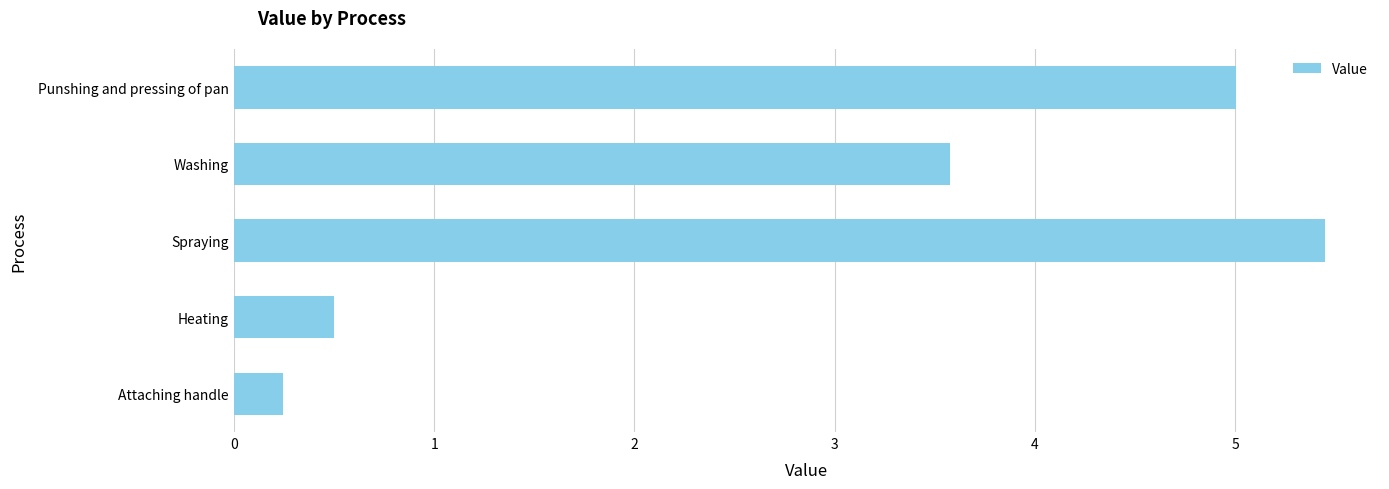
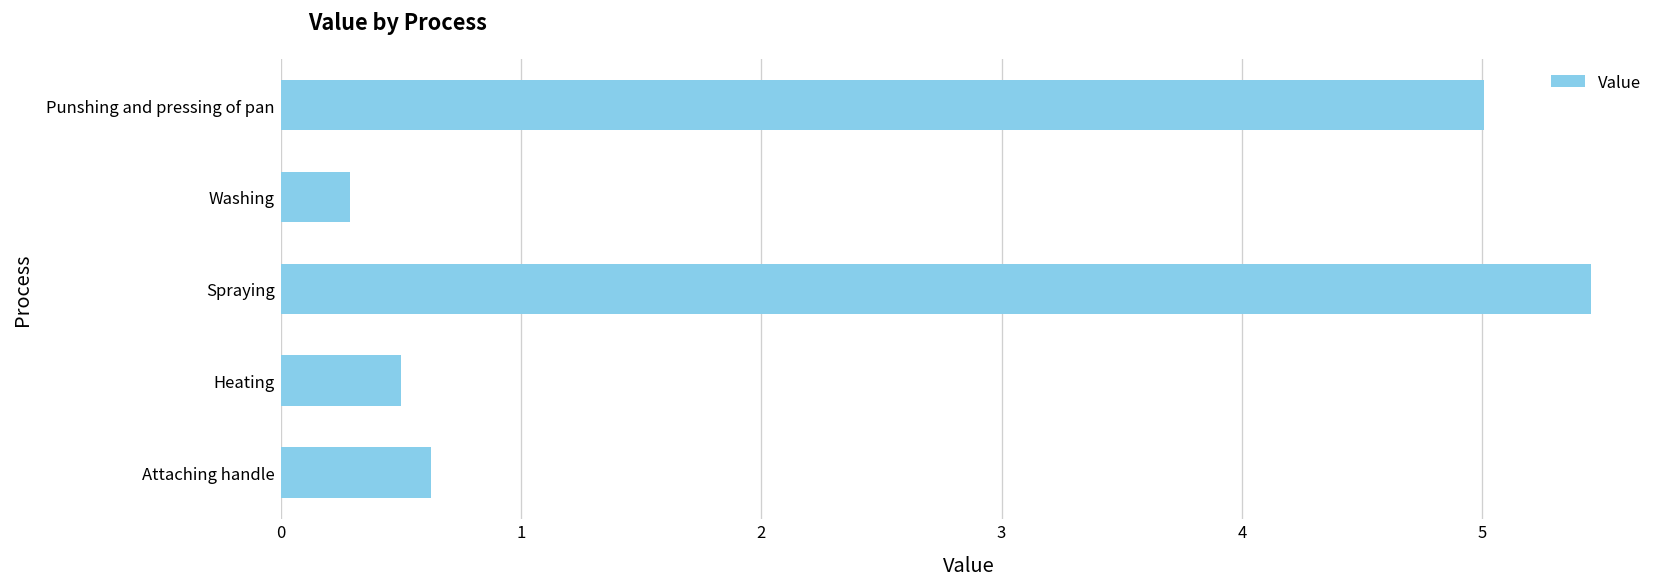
Washing: 3.58 -> 0.29
Attaching handle: 0.25 -> 0.63
